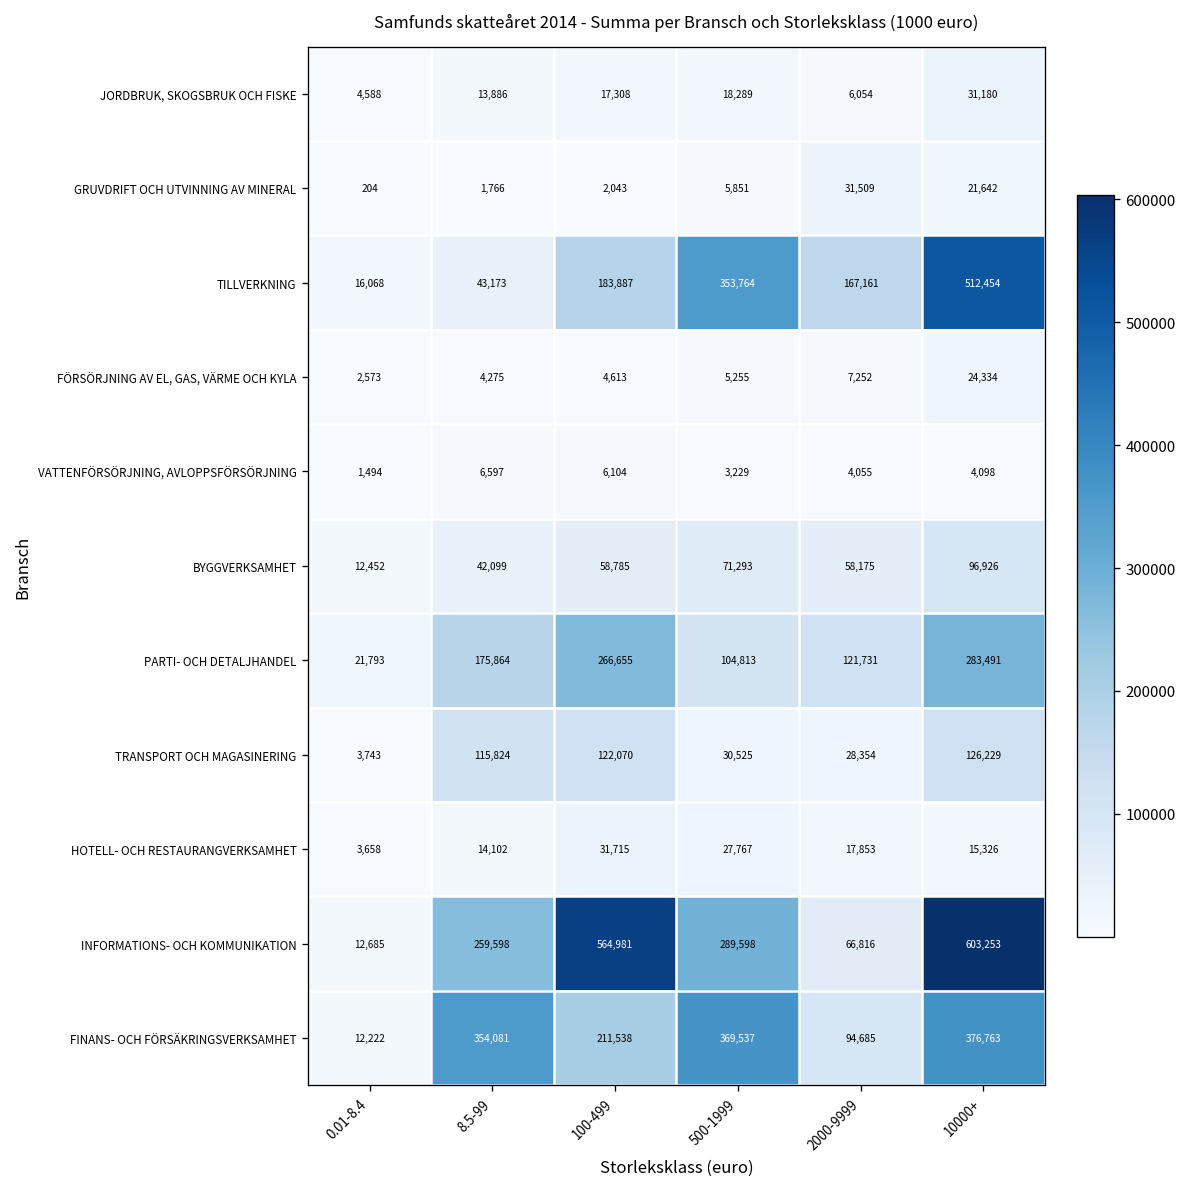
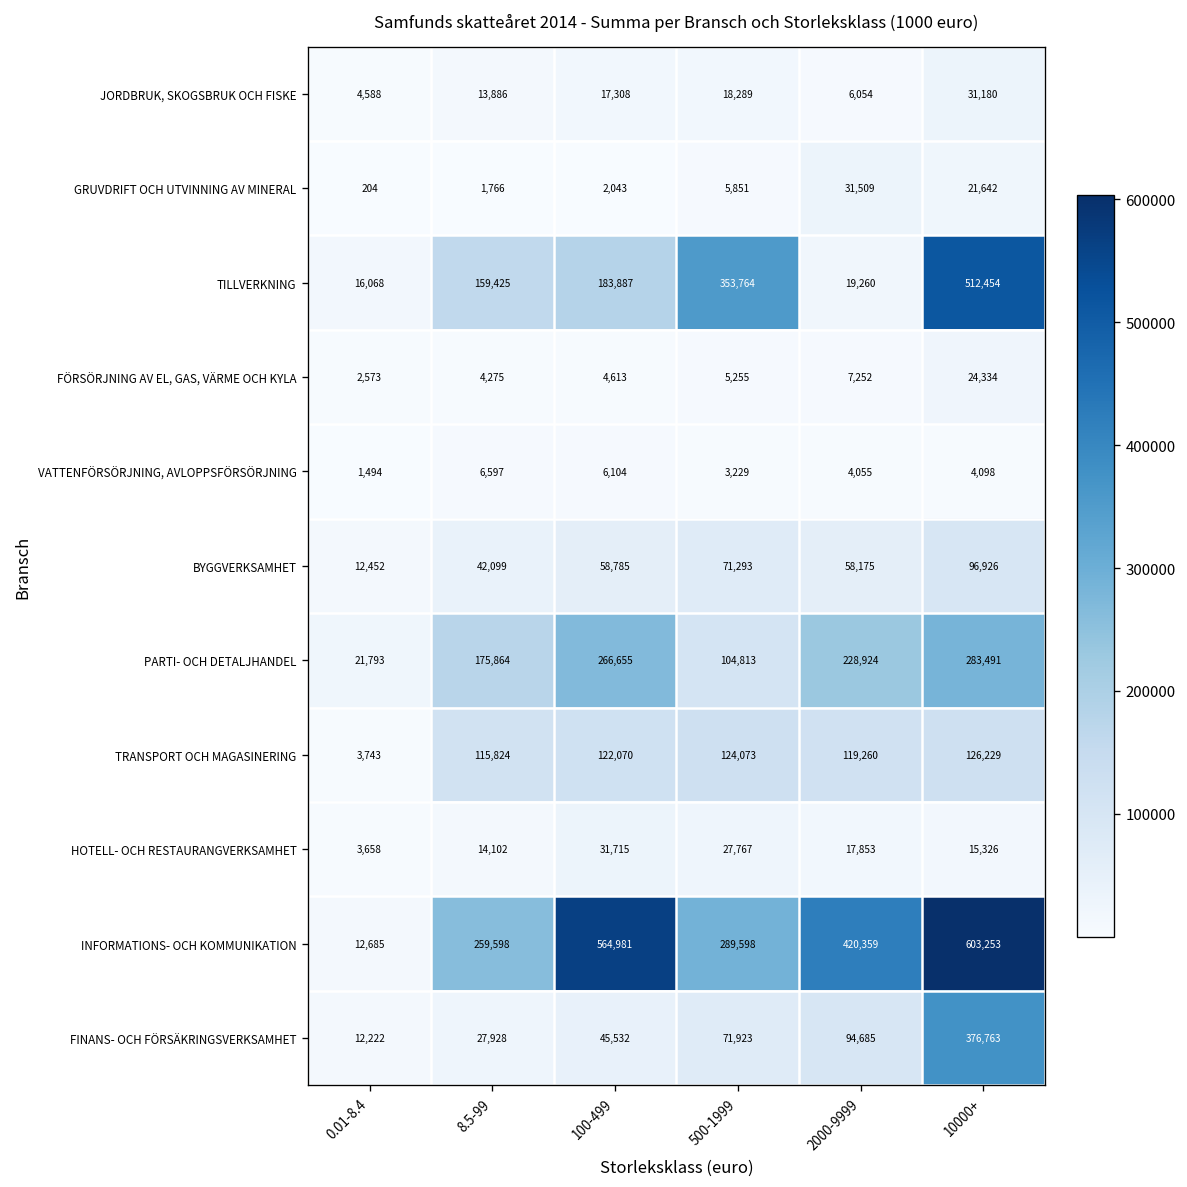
TILLVERKNING, 8.5-99: 43,173 -> 159,425
TILLVERKNING, 2000-9999: 167,161 -> 19,260
PARTI- OCH DETALJHANDEL, 2000-9999: 121,731 -> 228,924
TRANSPORT OCH MAGASINERING, 500-1999: 30,525 -> 124,073
TRANSPORT OCH MAGASINERING, 2000-9999: 28,354 -> 119,260
INFORMATIONS- OCH KOMMUNIKATION, 2000-9999: 66,816 -> 420,359
FINANS- OCH FÖRSÄKRINGSVERKSAMHET, 8.5-99: 354,081 -> 27,928
FINANS- OCH FÖRSÄKRINGSVERKSAMHET, 100-499: 211,538 -> 45,532
FINANS- OCH FÖRSÄKRINGSVERKSAMHET, 500-1999: 369,537 -> 71,923
